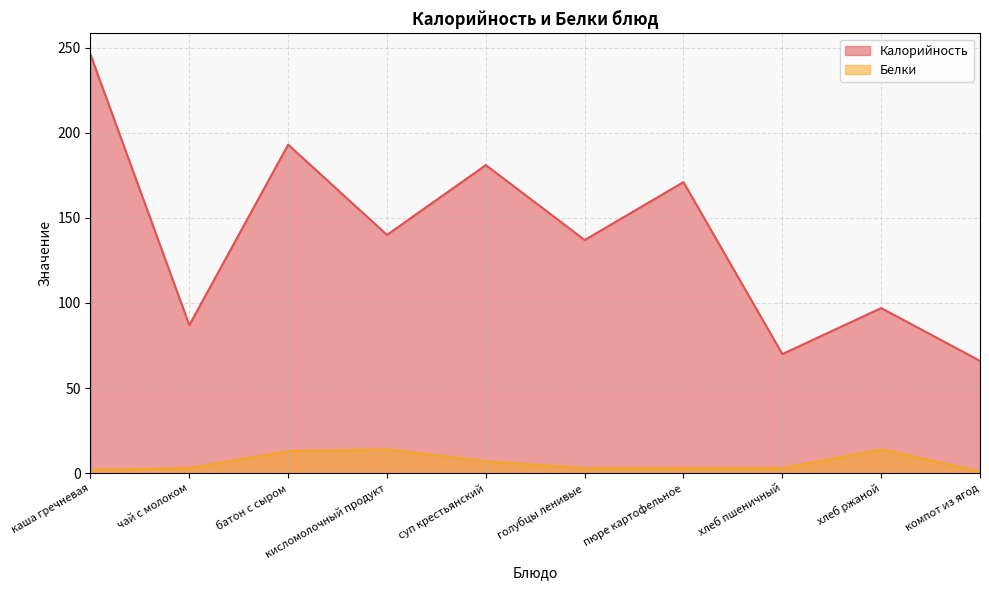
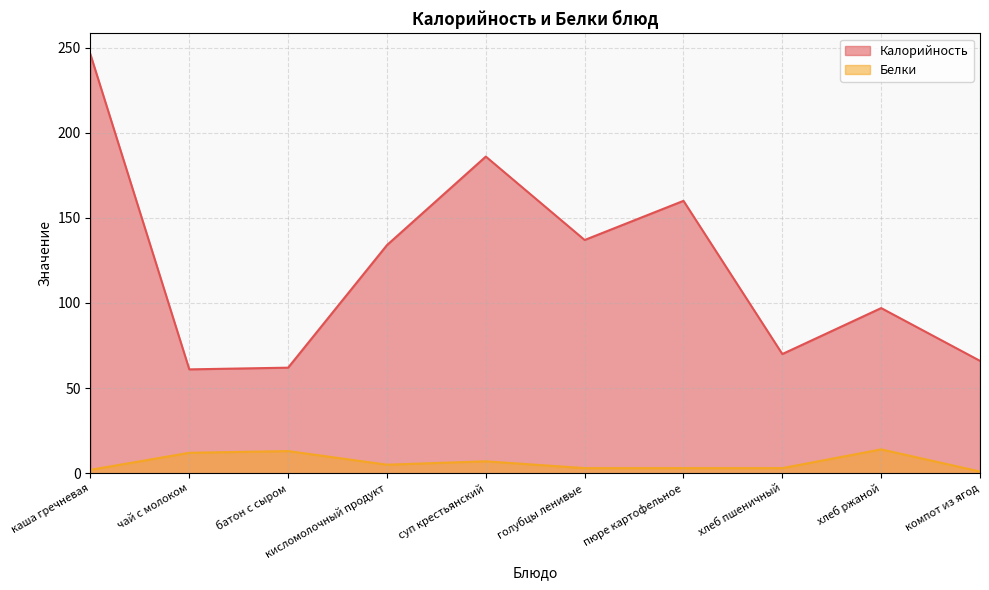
Калорийность, чай с молоком: 87 -> 61
Белки, чай с молоком: 3 -> 12
Калорийность, батон с сыром: 193 -> 62
Калорийность, кисломолочный продукт: 140 -> 134
Белки, кисломолочный продукт: 14 -> 5
Калорийность, суп крестьянский: 181 -> 186
Калорийность, пюре картофельное: 171 -> 160
